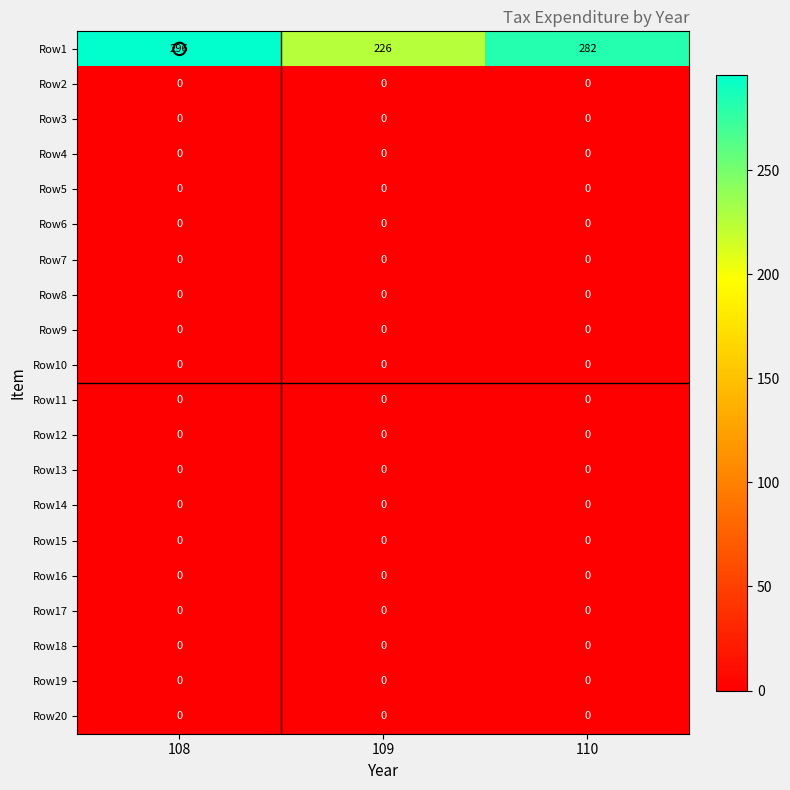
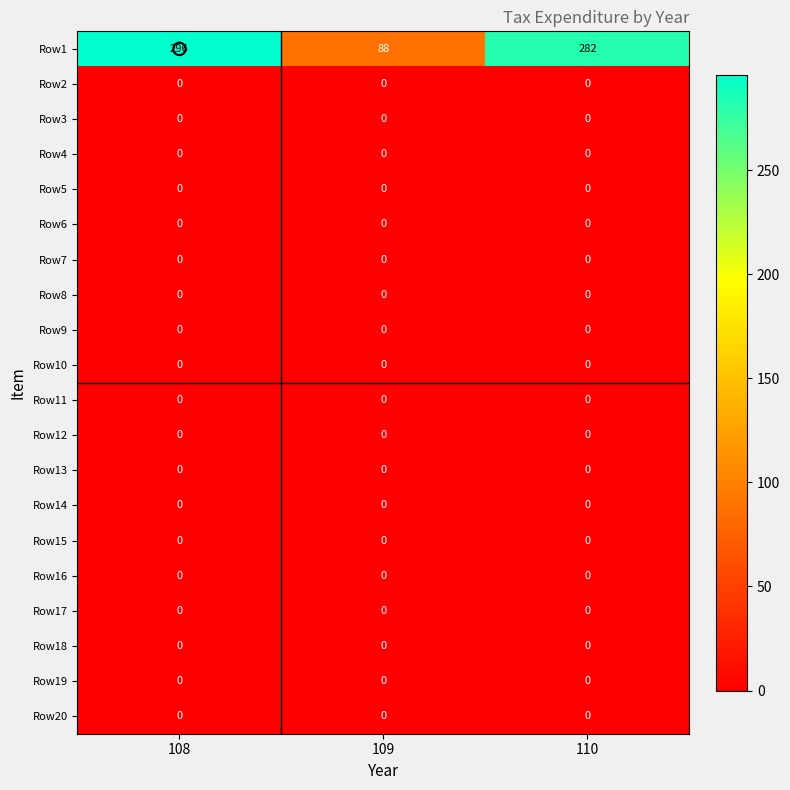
Row1, 109: 226 -> 88
